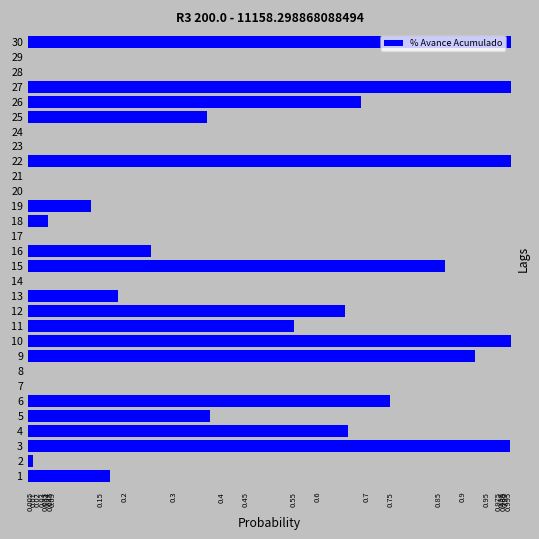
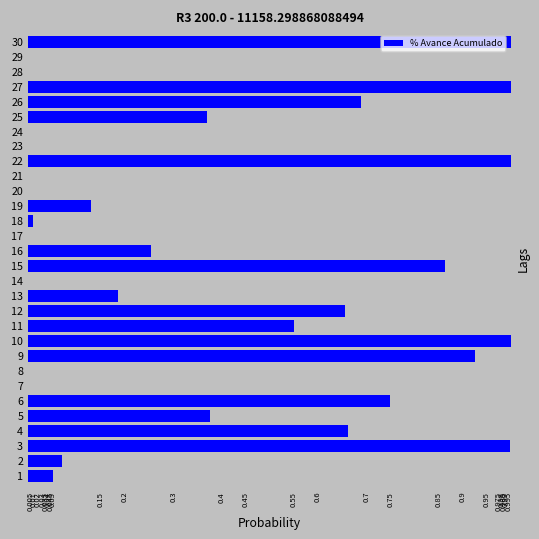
% Avance Acumulado, 18: 0.04 -> 0.01
% Avance Acumulado, 2: 0.01 -> 0.07
% Avance Acumulado, 1: 0.17 -> 0.05
